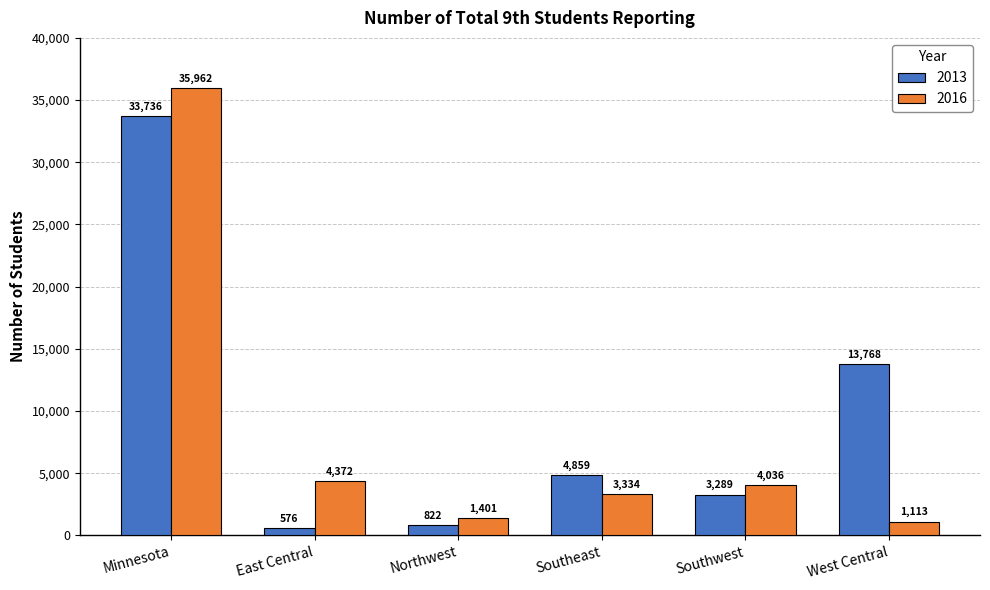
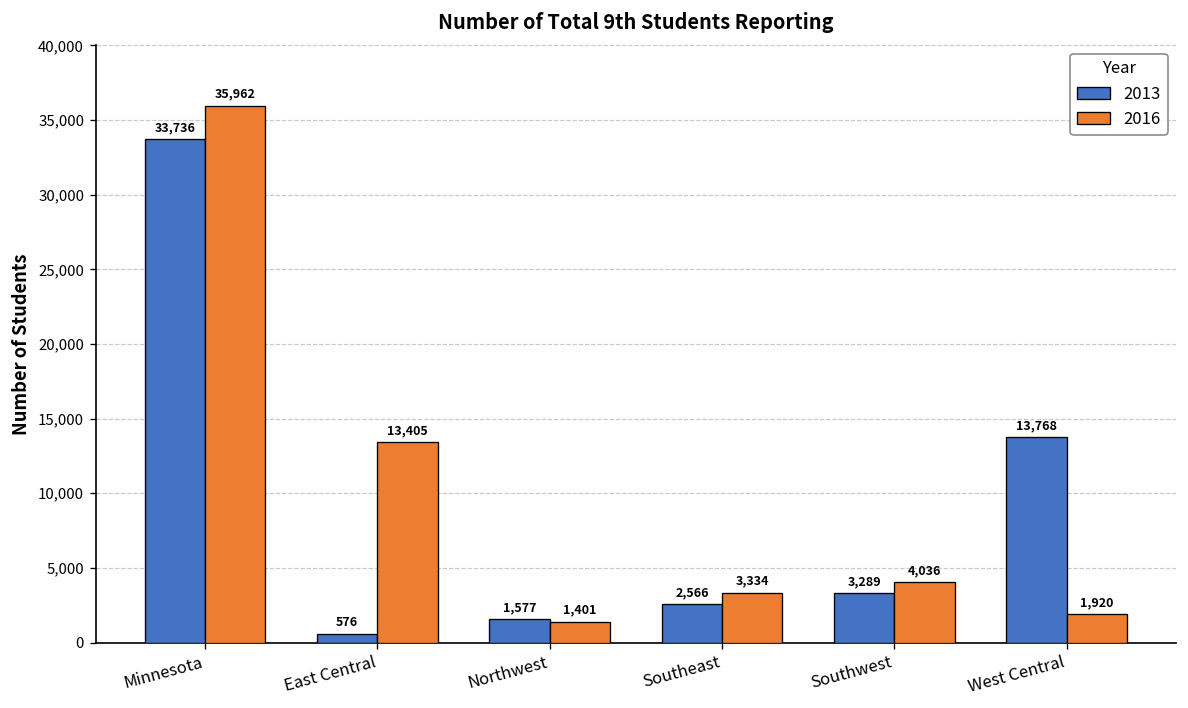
2016, East Central: 4,372 -> 13,405
2013, Northwest: 822 -> 1,577
2013, Southeast: 4,859 -> 2,566
2016, West Central: 1,113 -> 1,920
